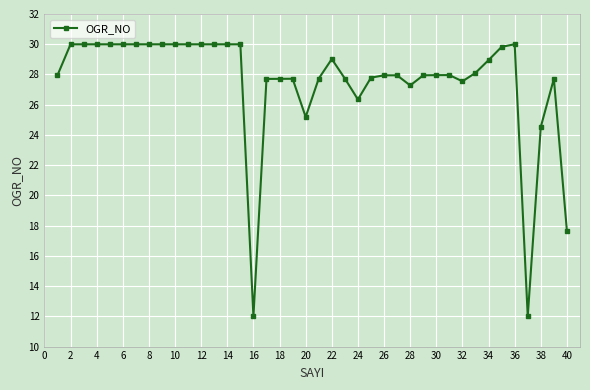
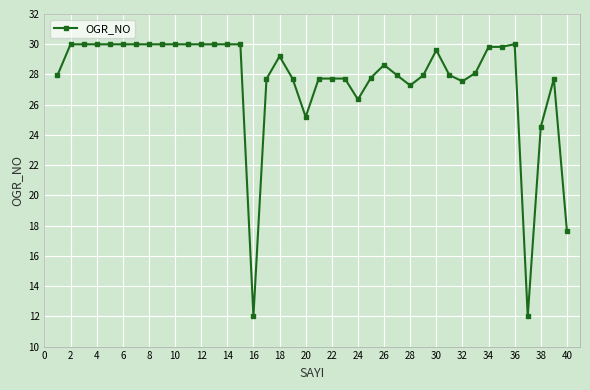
18: 27.7 -> 29.2
22: 29.0 -> 27.7
26: 27.9 -> 28.6
30: 28.0 -> 29.6
34: 29.0 -> 29.8
